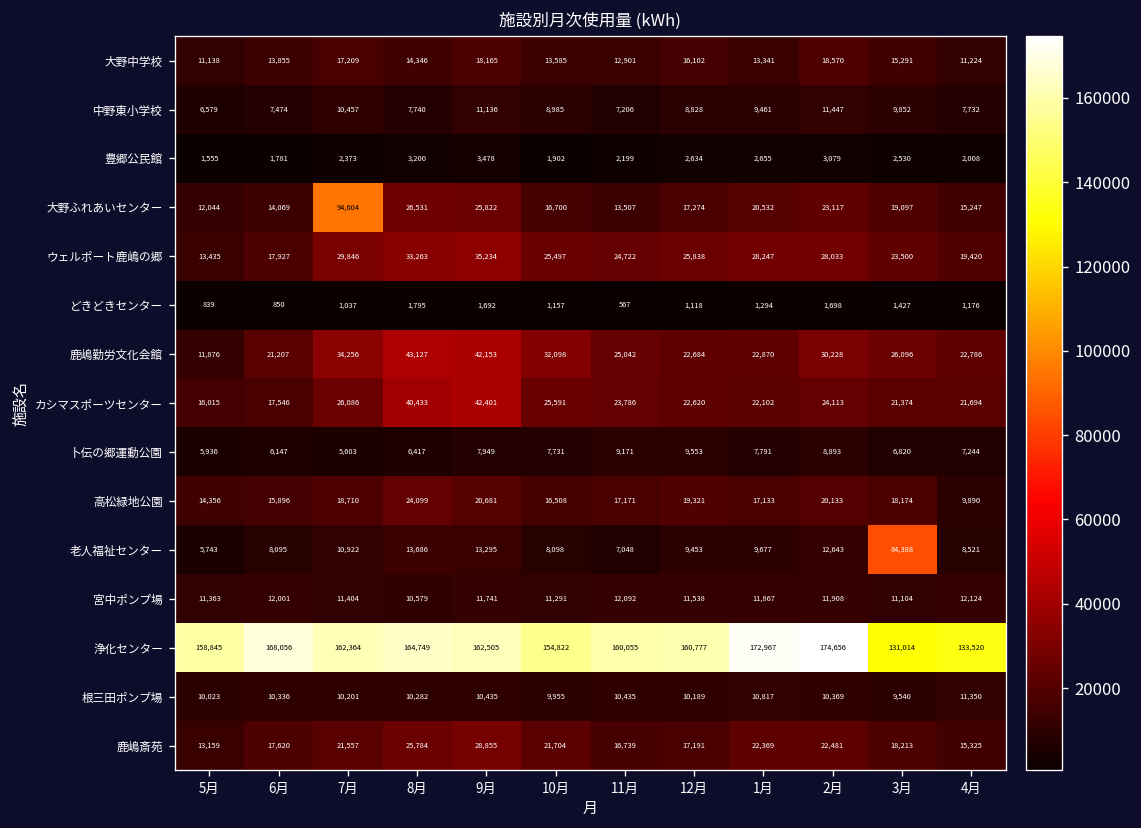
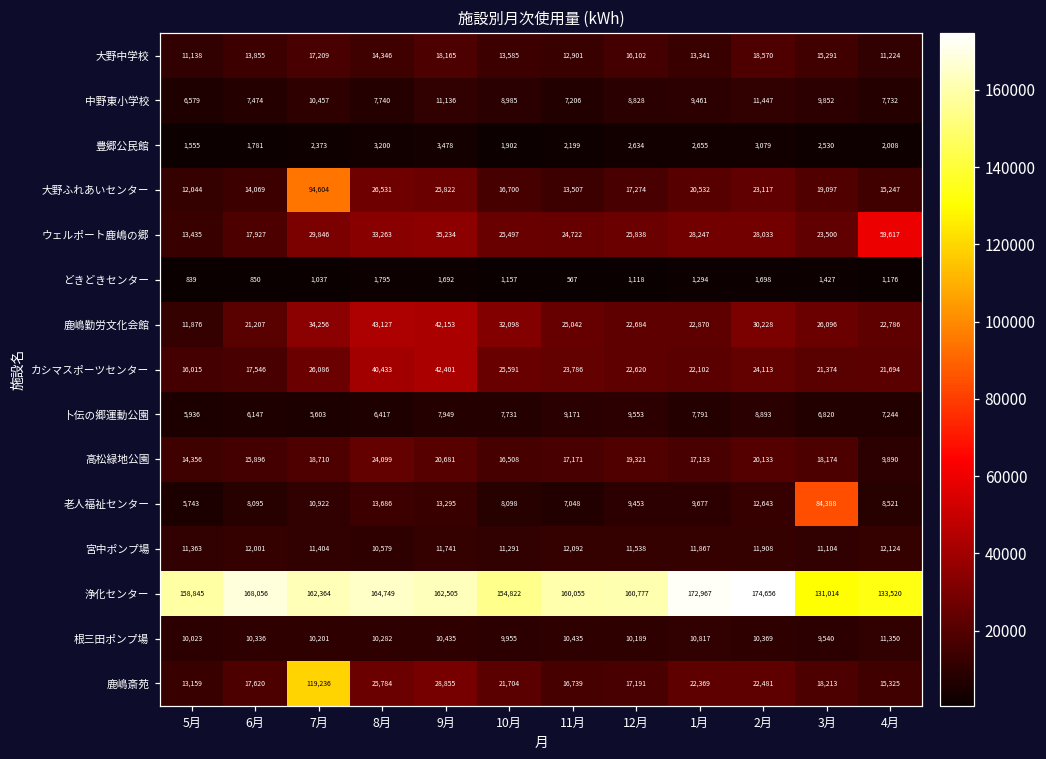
ウェルポート鹿嶋の郷, 4月: 19,420 -> 59,617
鹿嶋斎苑, 7月: 21,557 -> 119,236
